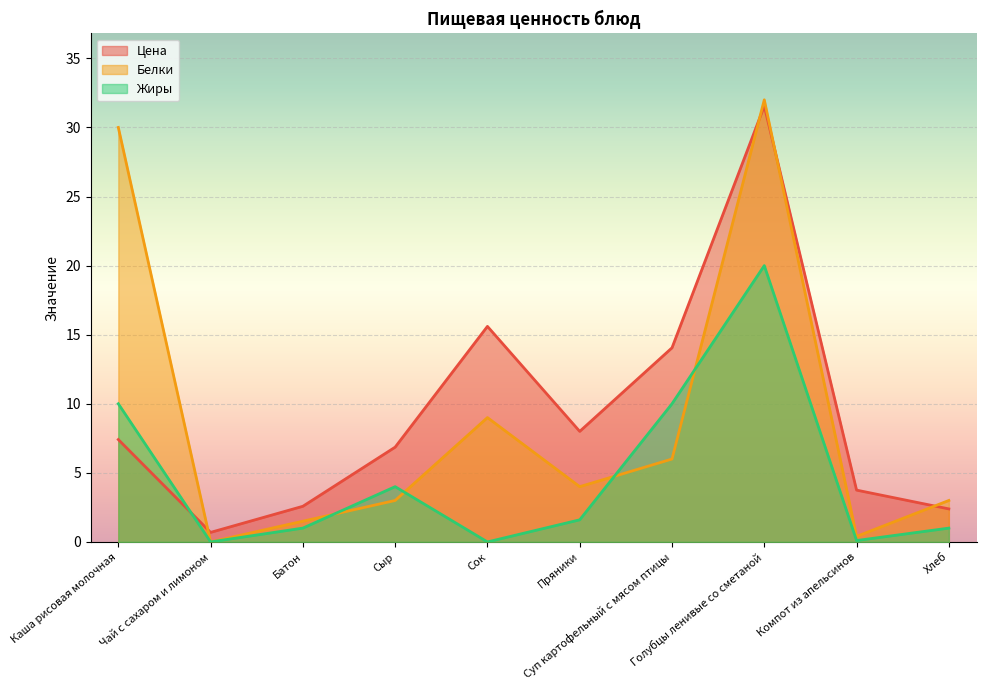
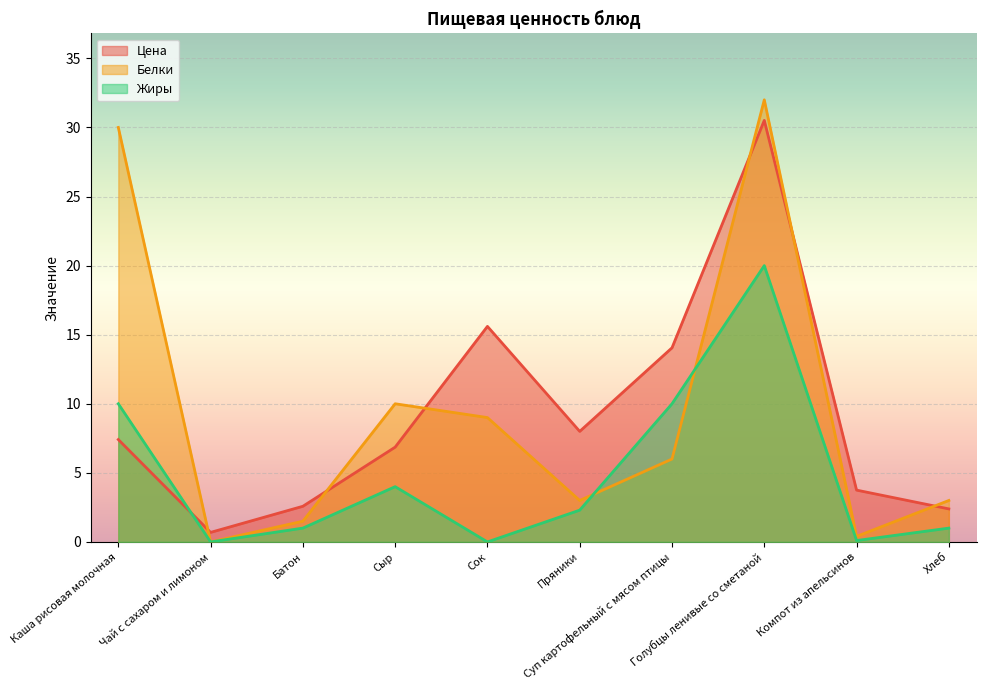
Белки, Сыр: 3 -> 10
Белки, Пряники: 4 -> 3
Жиры, Пряники: 1.6 -> 2.3
Цена, Голубцы ленивые со сметаной: 31.6 -> 30.5
